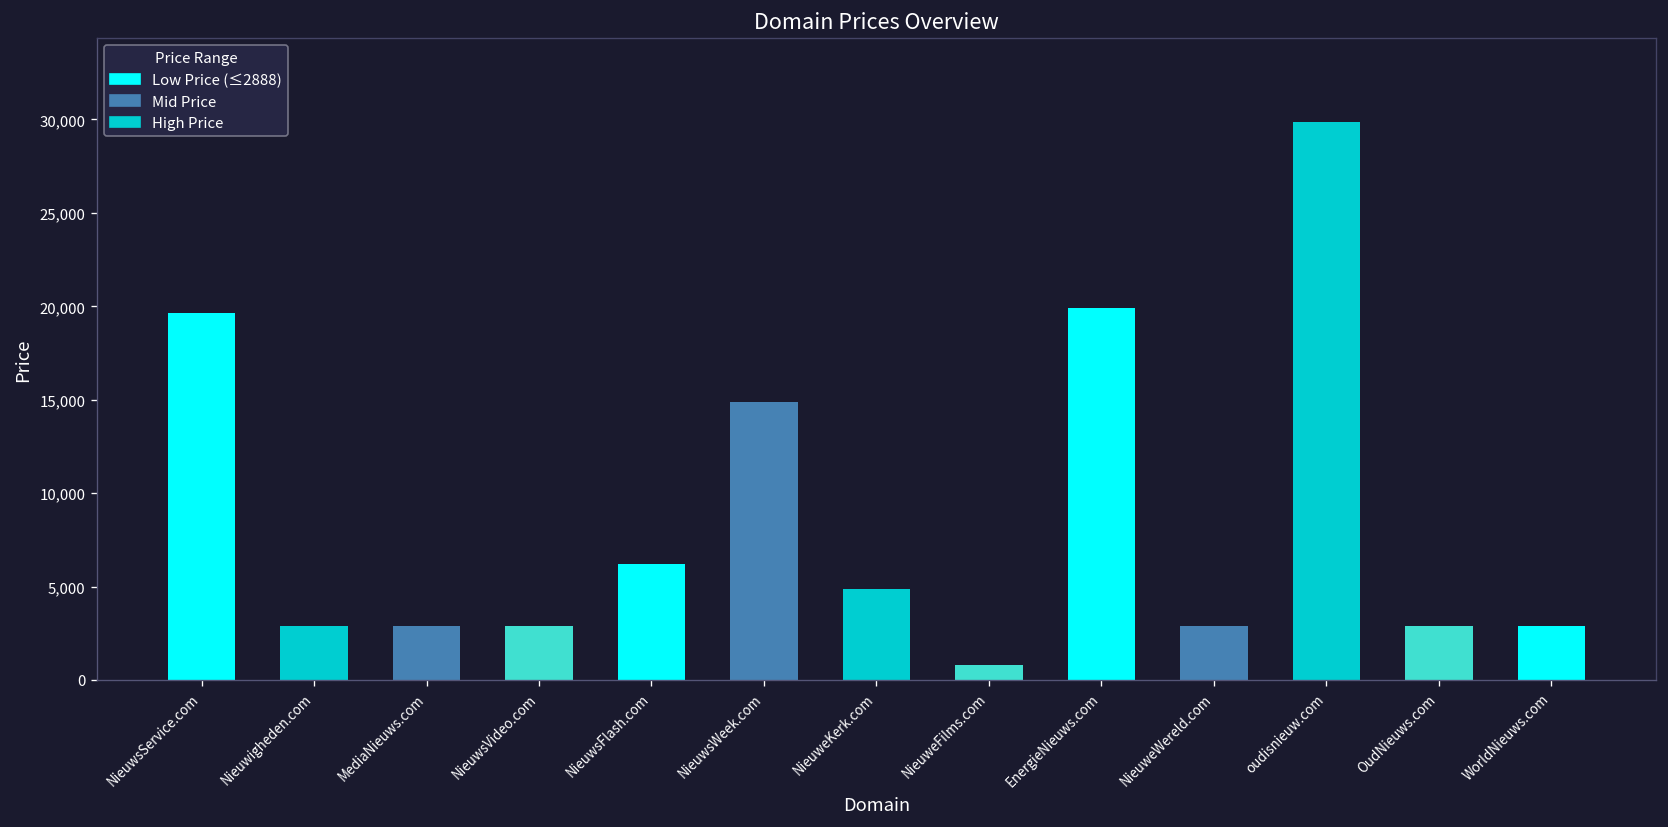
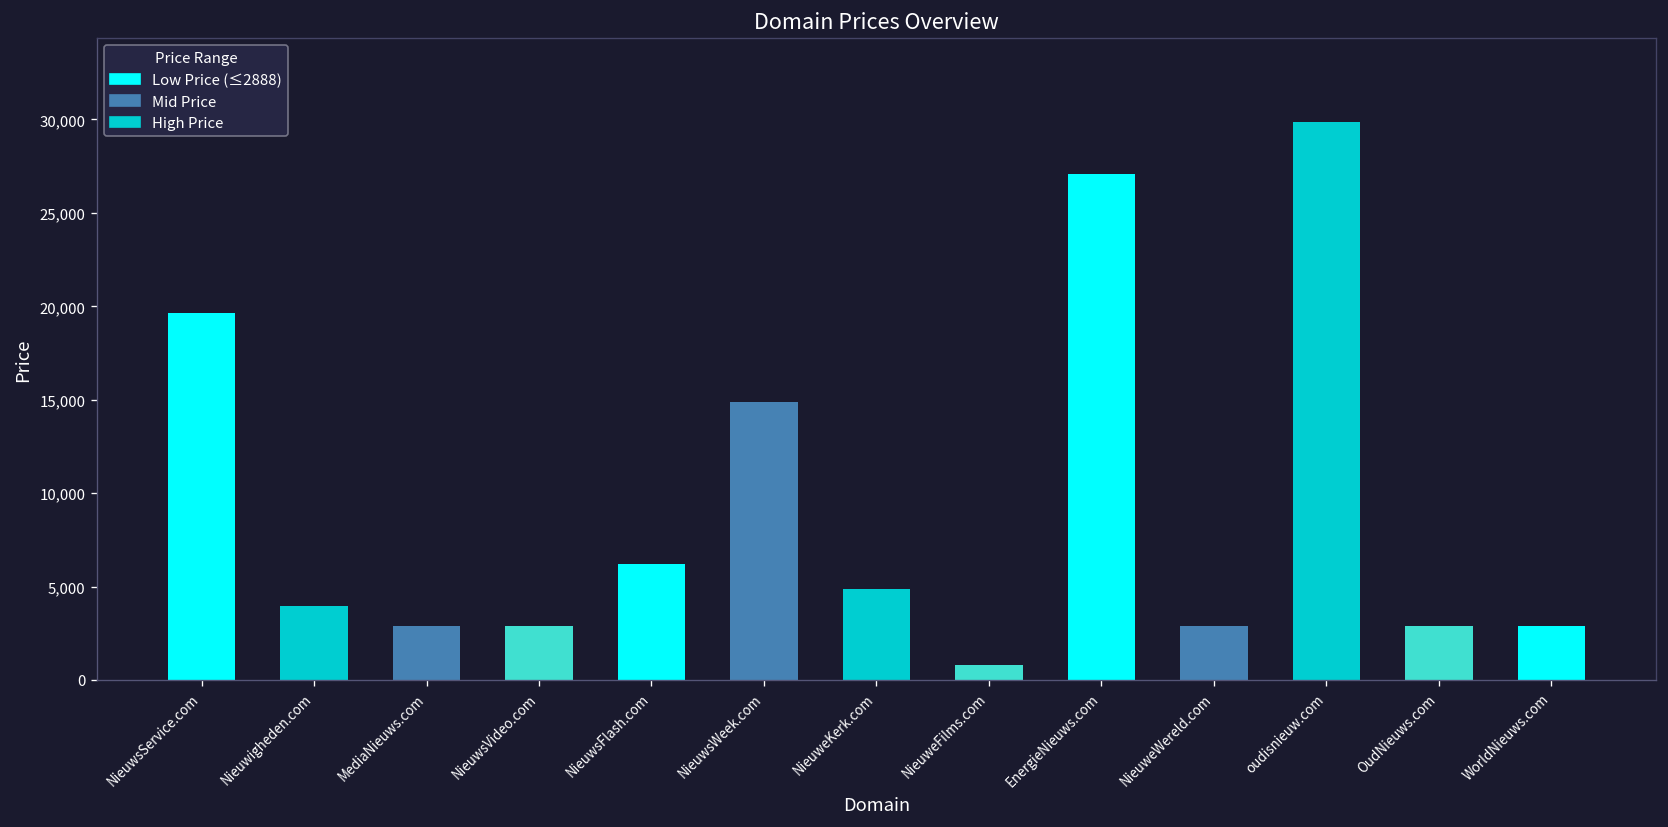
Nieuwigheden.com: 2,900 -> 4,000
EnergieNieuws.com: 19,900 -> 27,100
